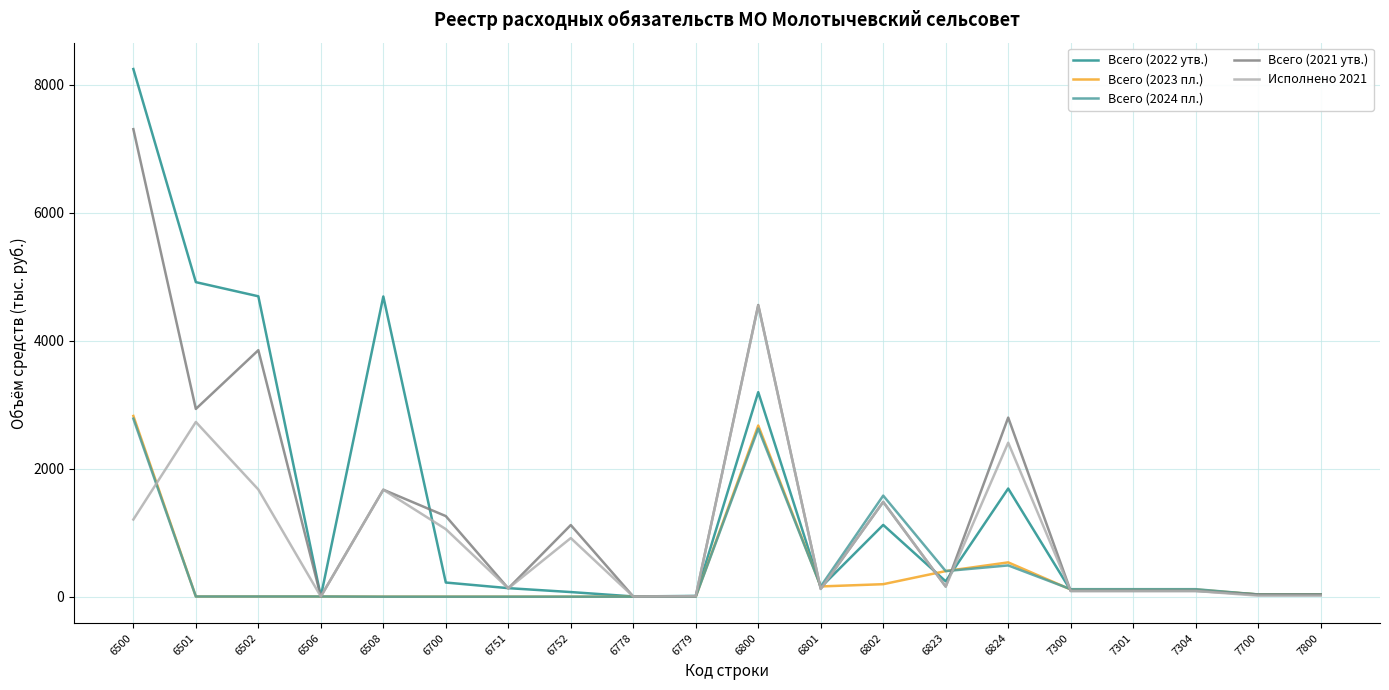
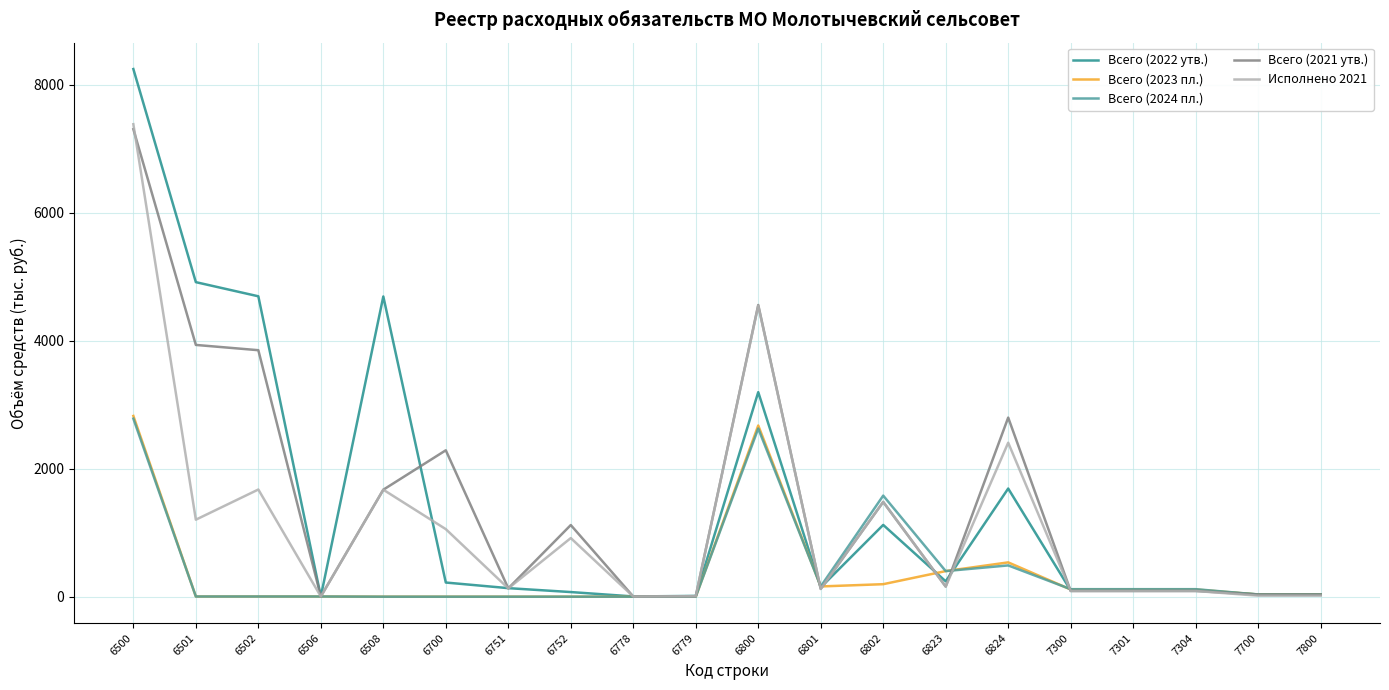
Исполнено 2021, 6500: 1200 -> 7400
Всего (2021 утв.), 6501: 2900 -> 3900
Исполнено 2021, 6501: 2700 -> 1200
Всего (2021 утв.), 6700: 1300 -> 2300
